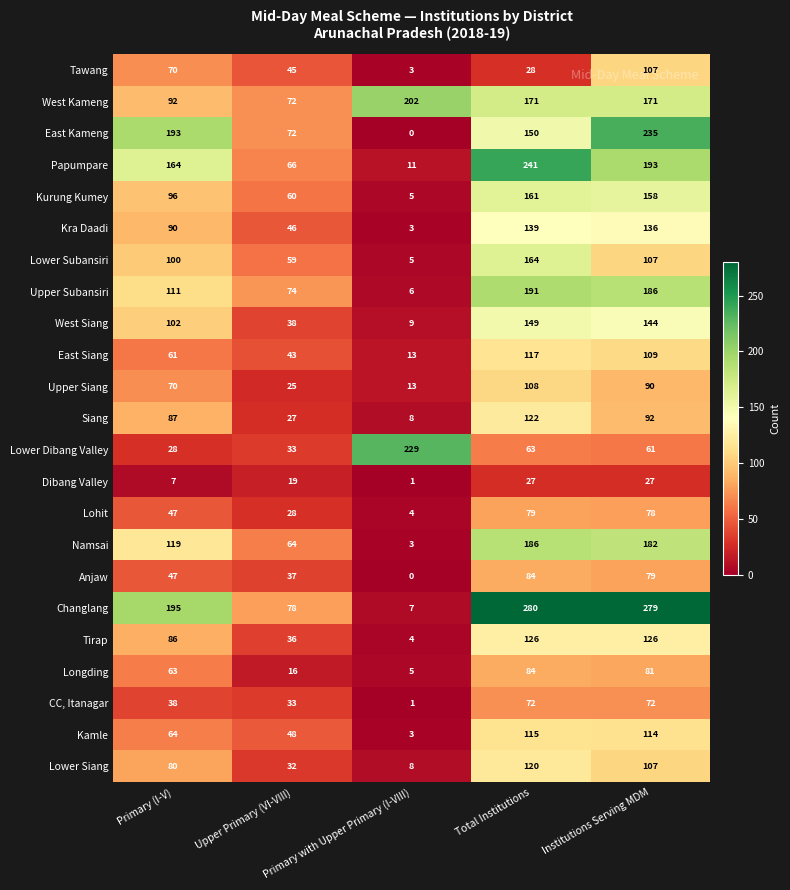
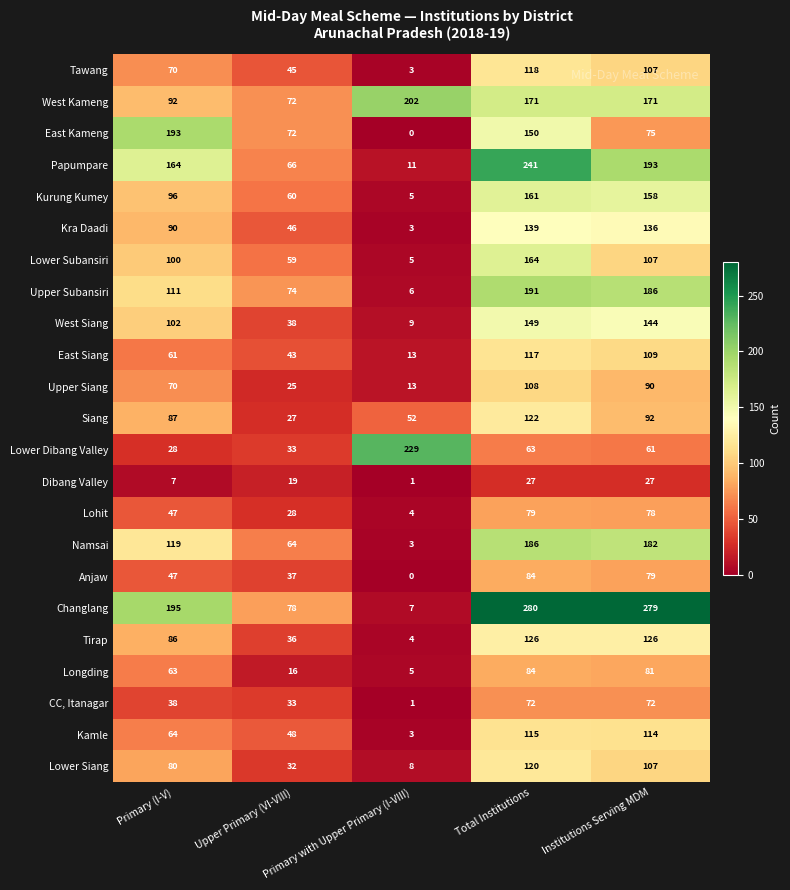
Tawang, Total Institutions: 28 -> 118
East Kameng, Institutions Serving MDM: 235 -> 75
Siang, Primary with Upper Primary (I-VIII): 8 -> 52
